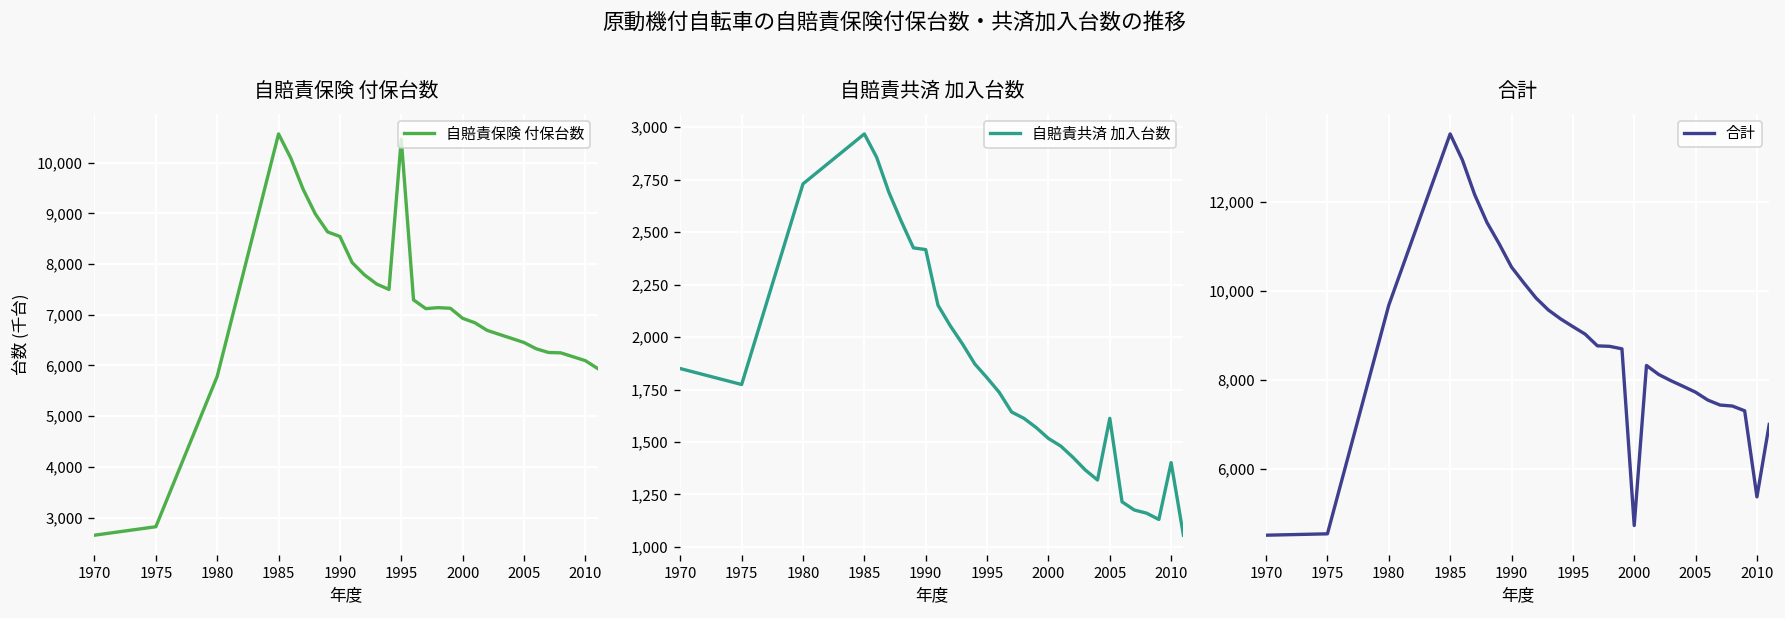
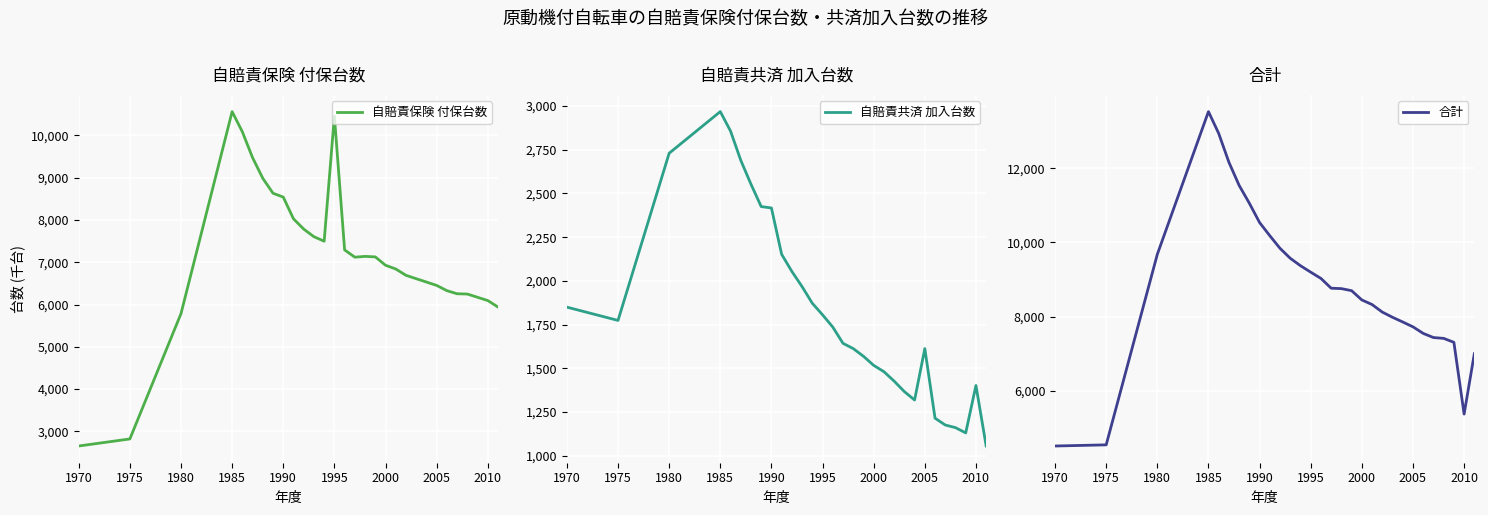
合計, 2000: 4,700 -> 8,400
